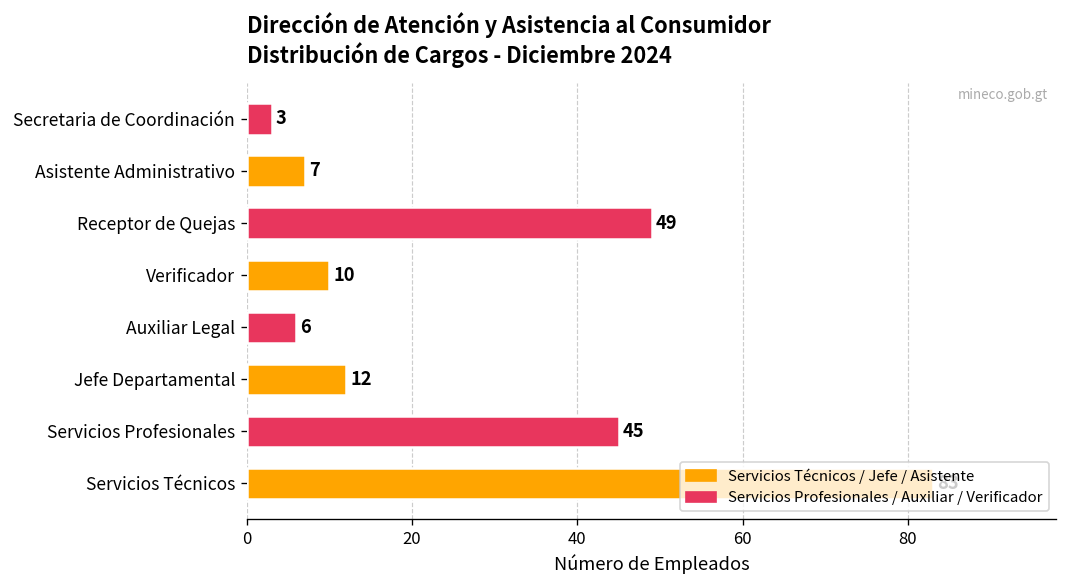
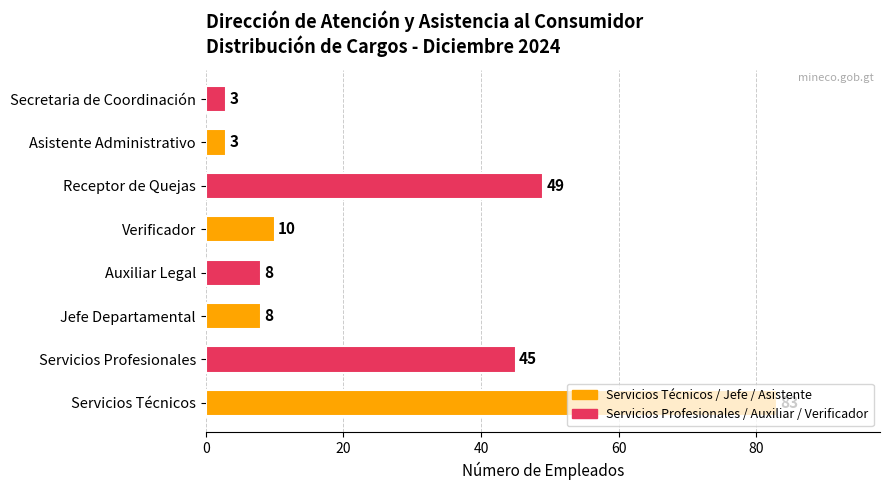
Asistente Administrativo: 7 -> 3
Auxiliar Legal: 6 -> 8
Jefe Departamental: 12 -> 8
